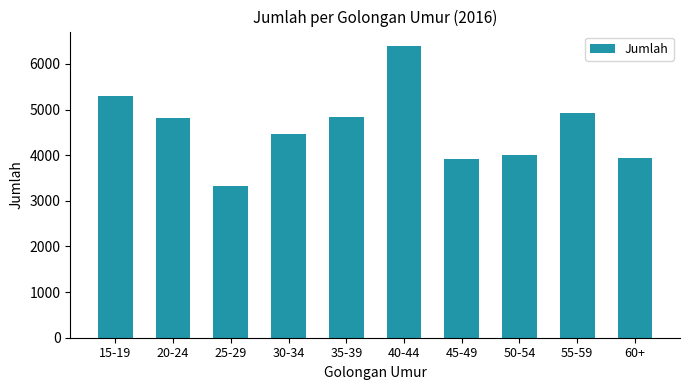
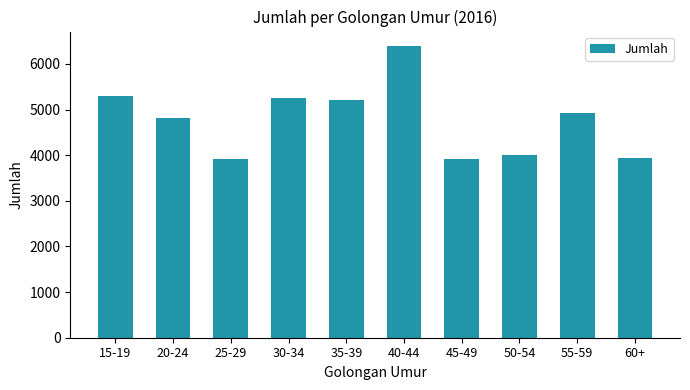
25-29: 3300 -> 3900
30-34: 4500 -> 5300
35-39: 4800 -> 5200
